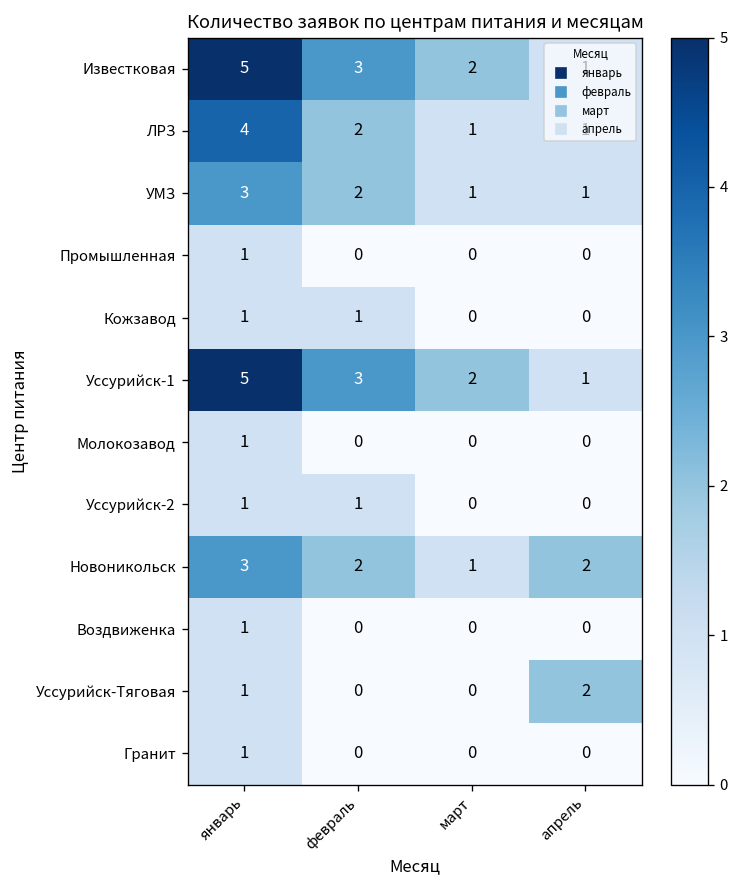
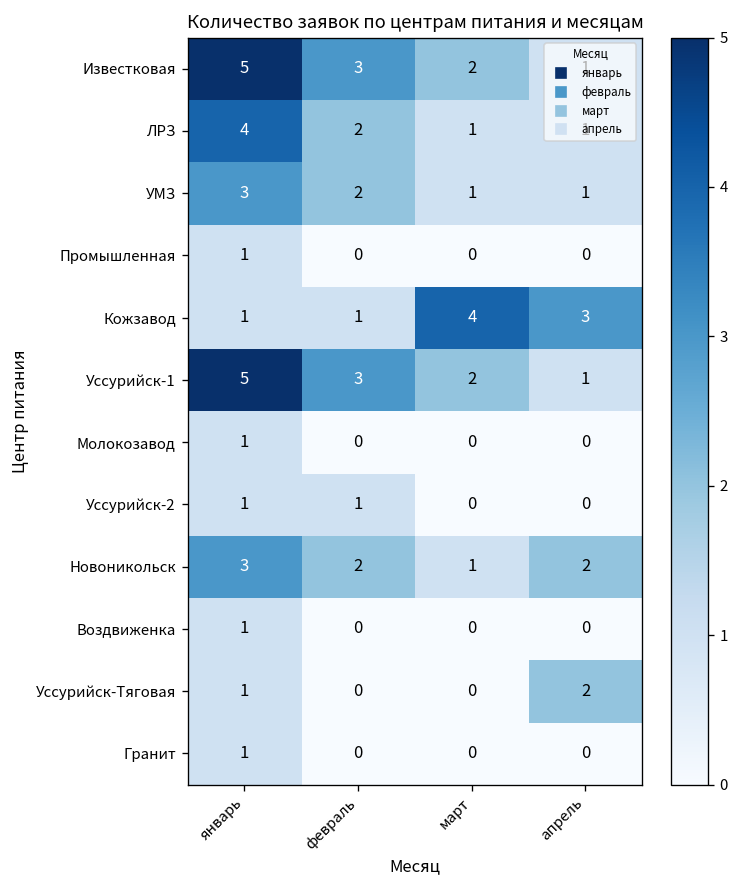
Кожзавод, март: 0 -> 4
Кожзавод, апрель: 0 -> 3
